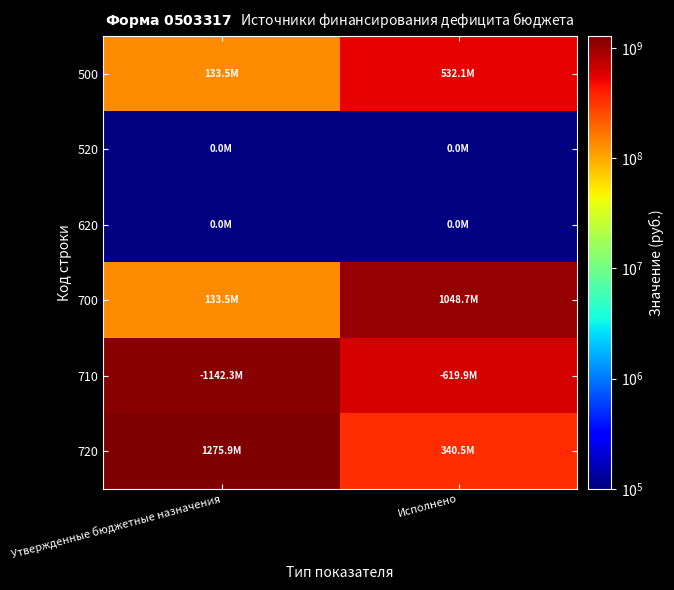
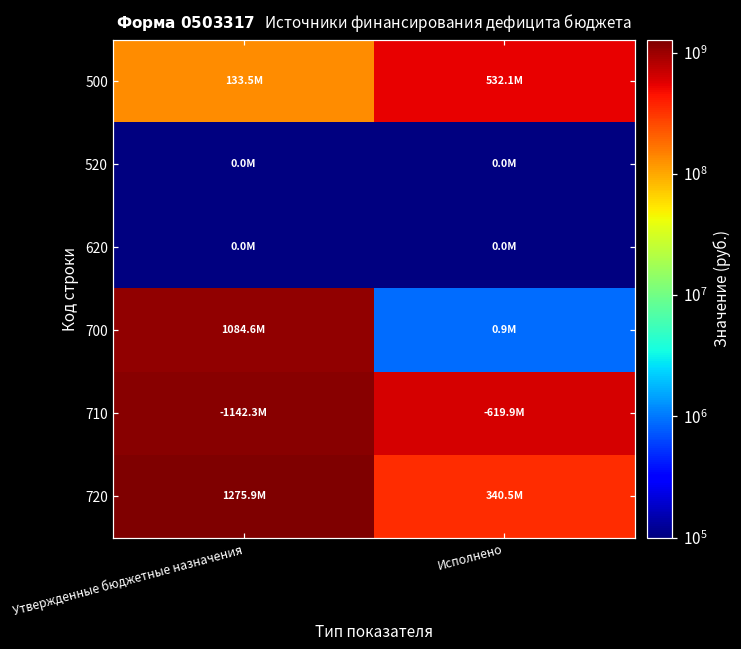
700, Утвержденные бюджетные назначения: 133.5M -> 1084.6M
700, Исполнено: 1048.7M -> 0.9M
